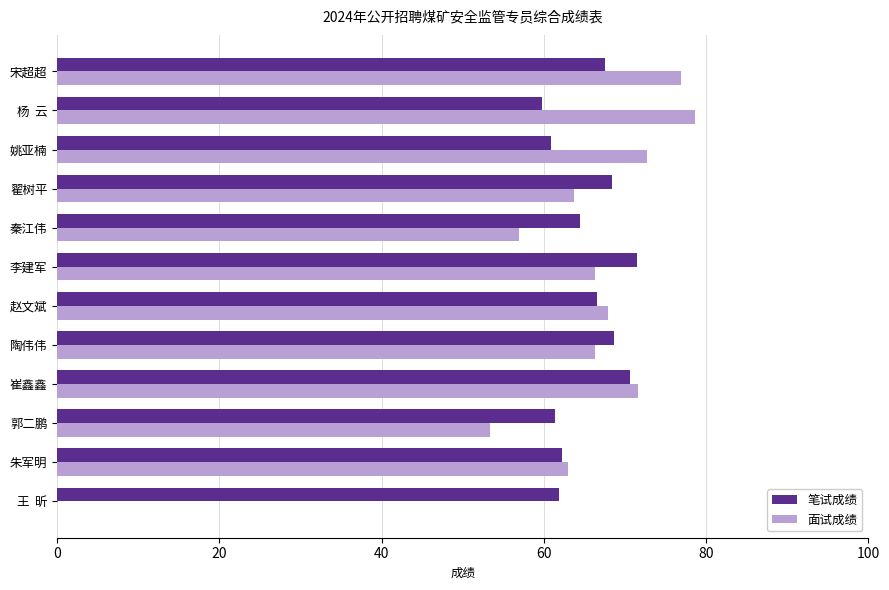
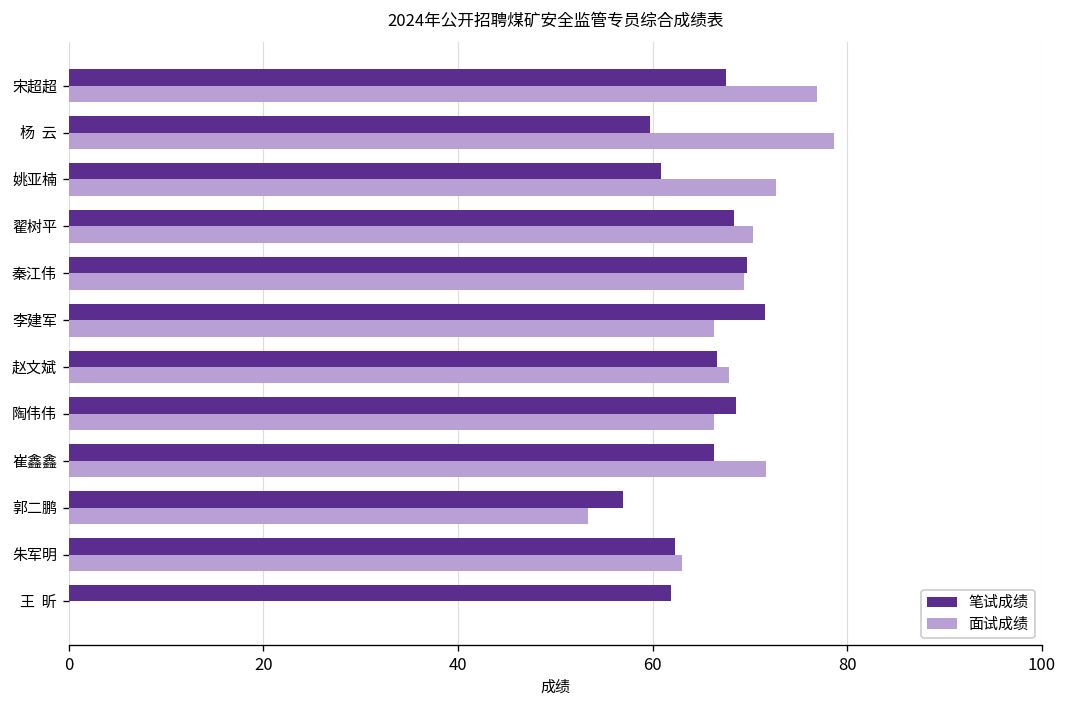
面试成绩, 翟树平: 64 -> 70
笔试成绩, 秦江伟: 64 -> 70
面试成绩, 秦江伟: 57 -> 69
笔试成绩, 崔鑫鑫: 71 -> 66
笔试成绩, 郭二鹏: 61 -> 57
